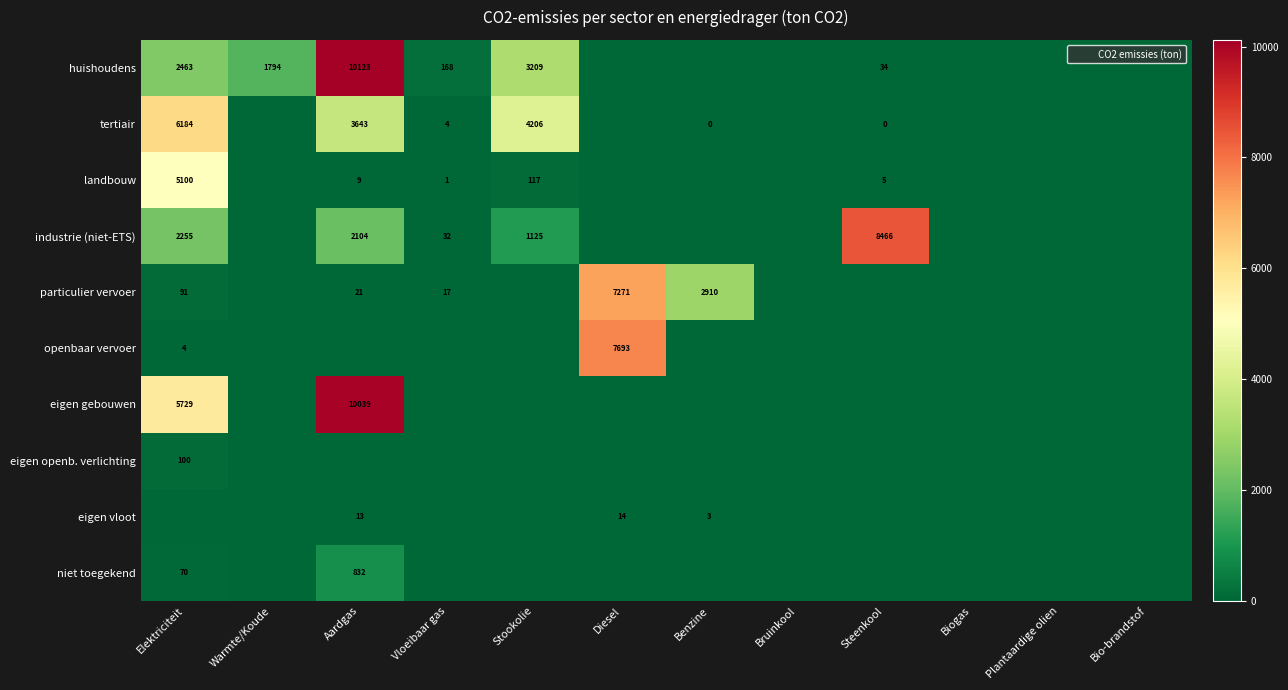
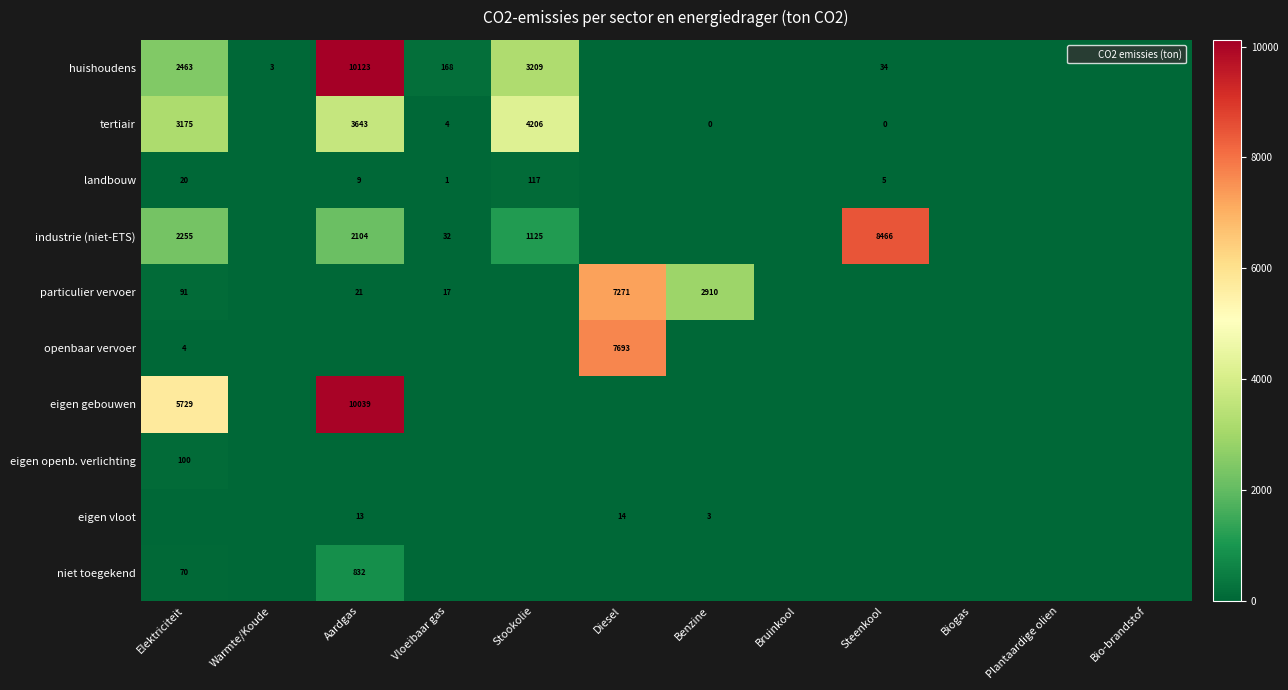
huishoudens, Warmte/Koude: 1794 -> 3
tertiair, Elektriciteit: 6184 -> 3175
landbouw, Elektriciteit: 5100 -> 20
